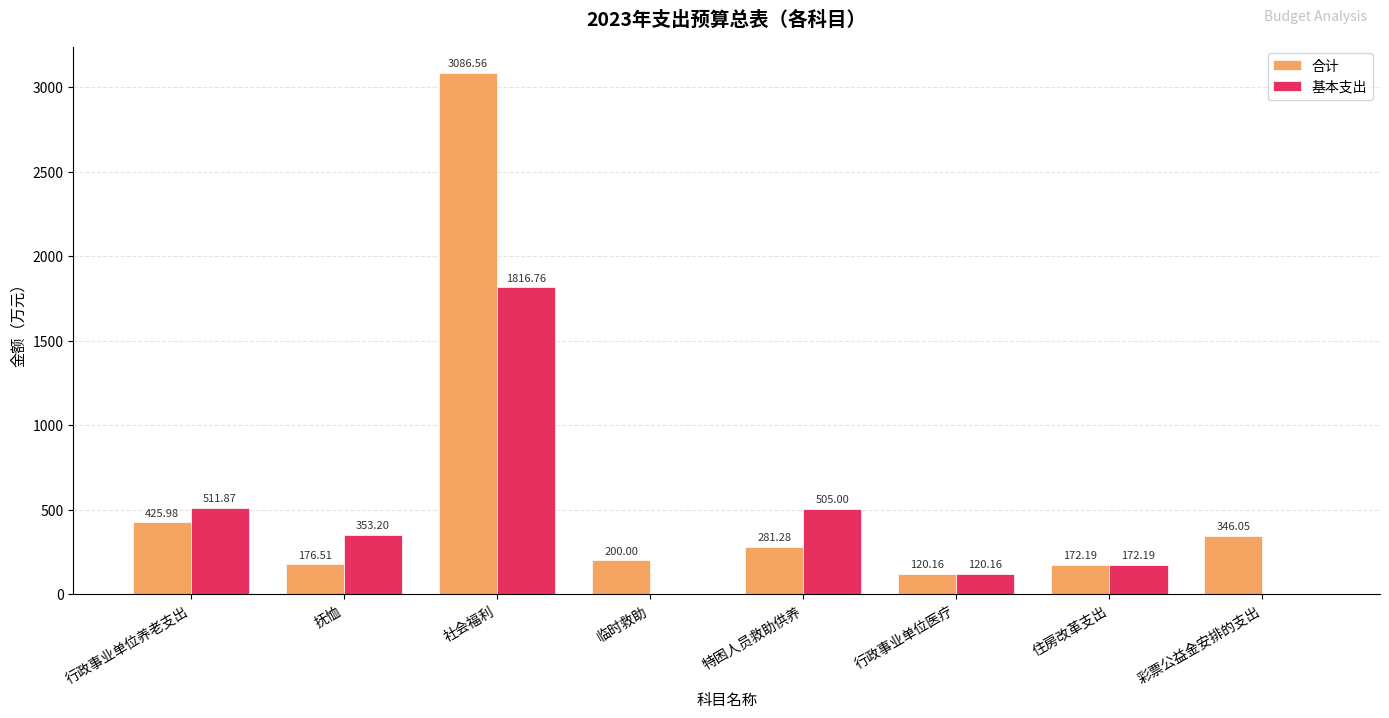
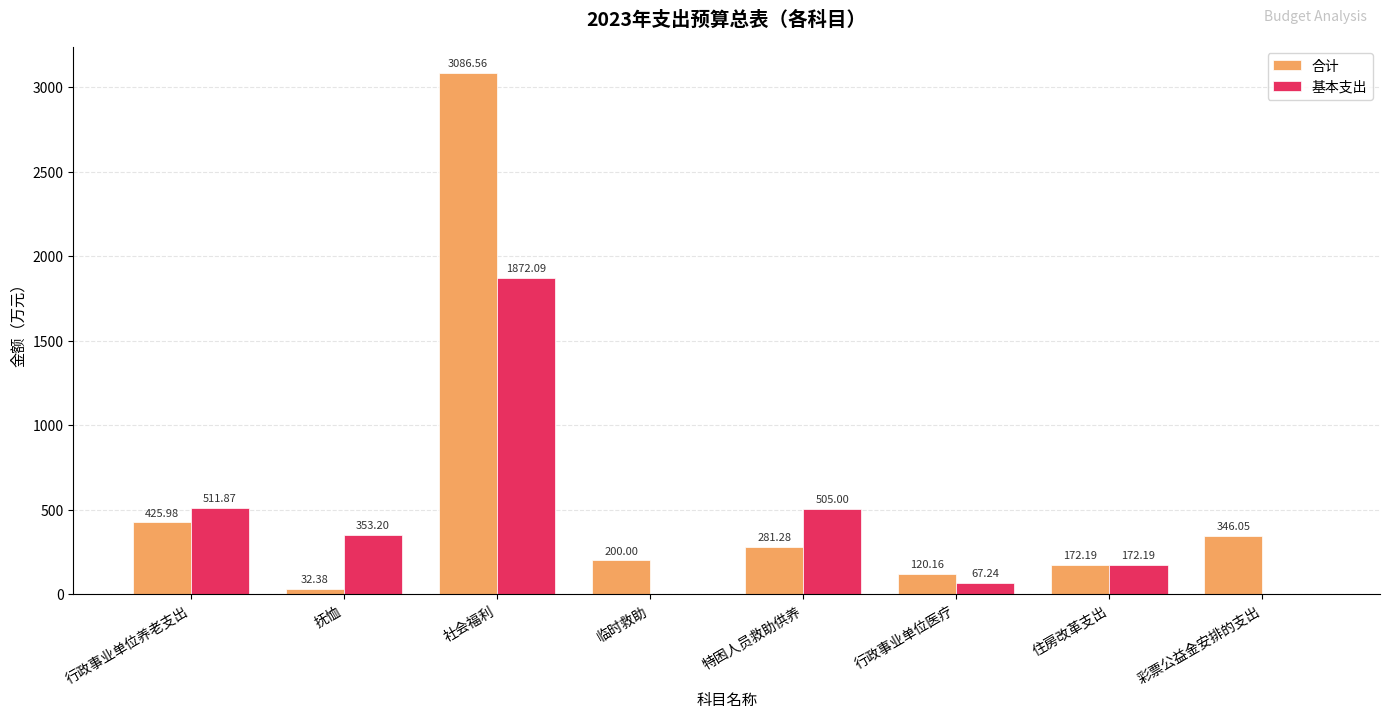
合计, 抚恤: 176.51 -> 32.38
基本支出, 社会福利: 1816.76 -> 1872.09
基本支出, 行政事业单位医疗: 120.16 -> 67.24
